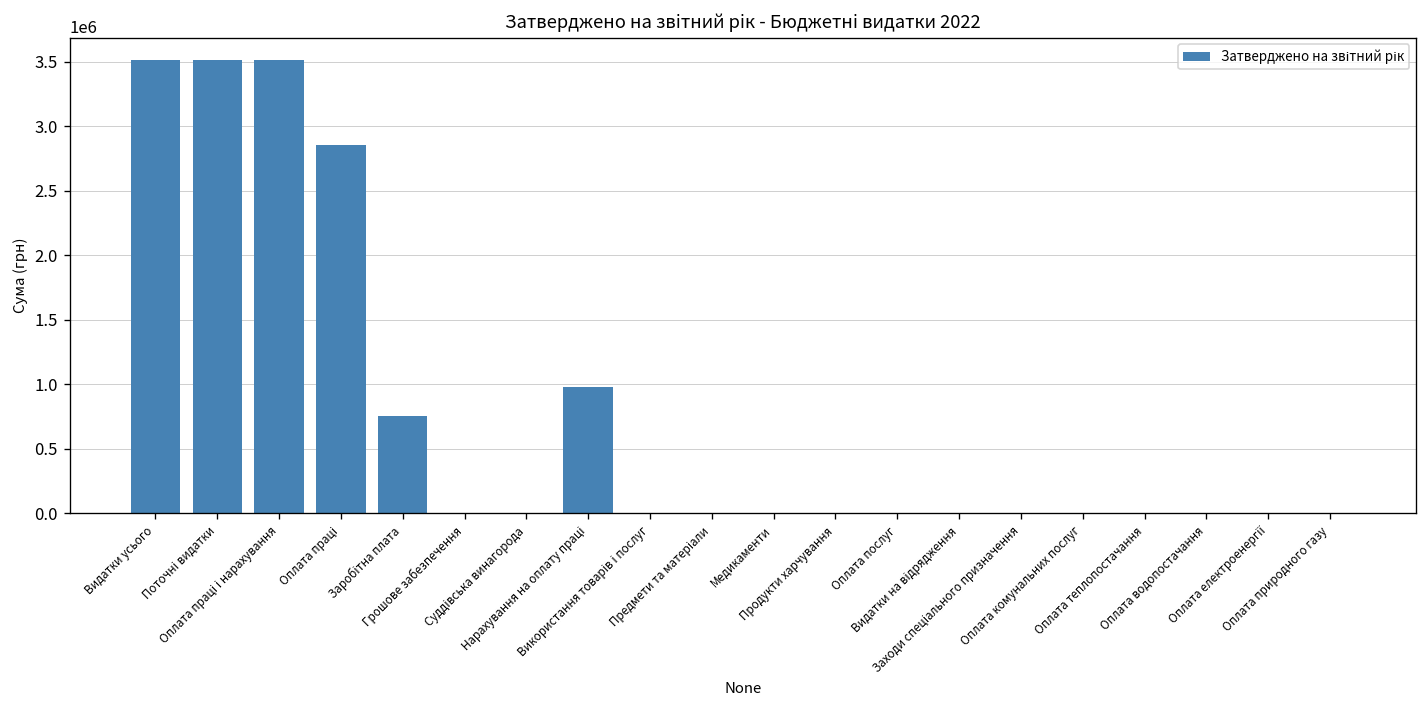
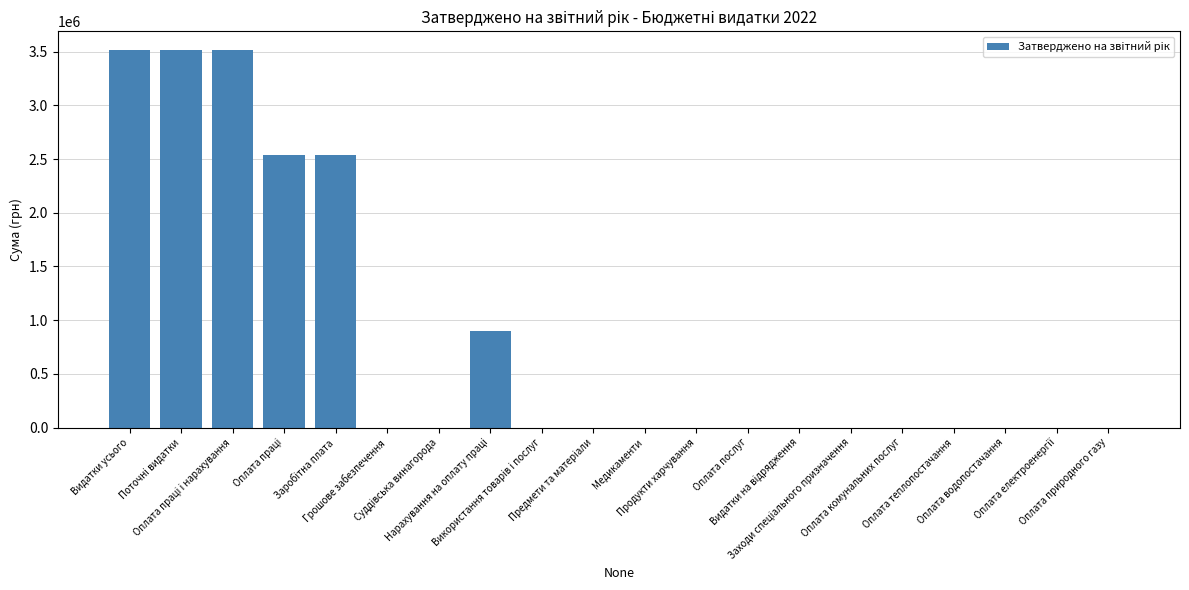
Оплата праці: 2850000 -> 2540000
Заробітна плата: 750000 -> 2540000
Нарахування на оплату праці: 980000 -> 900000
